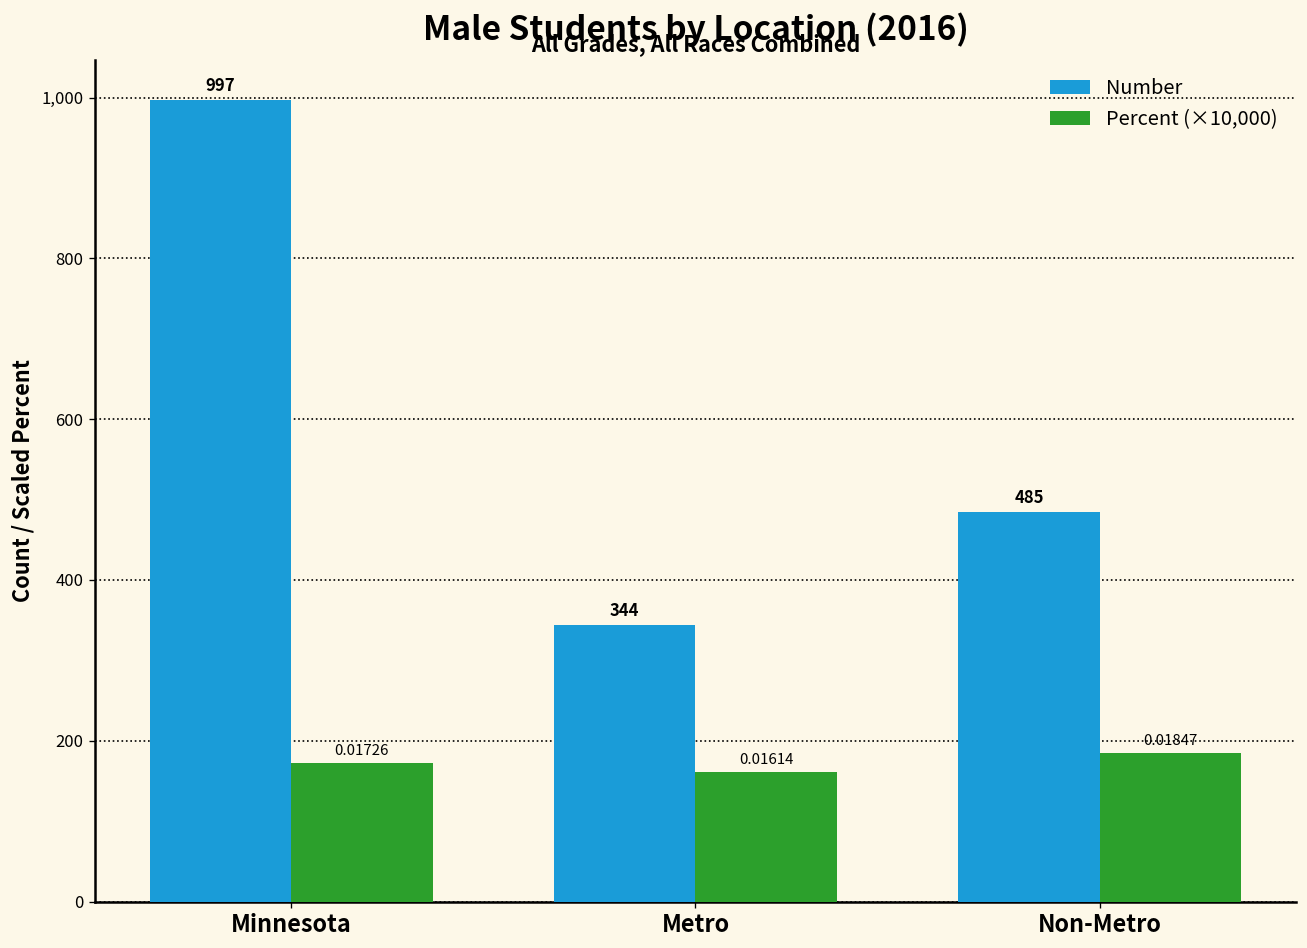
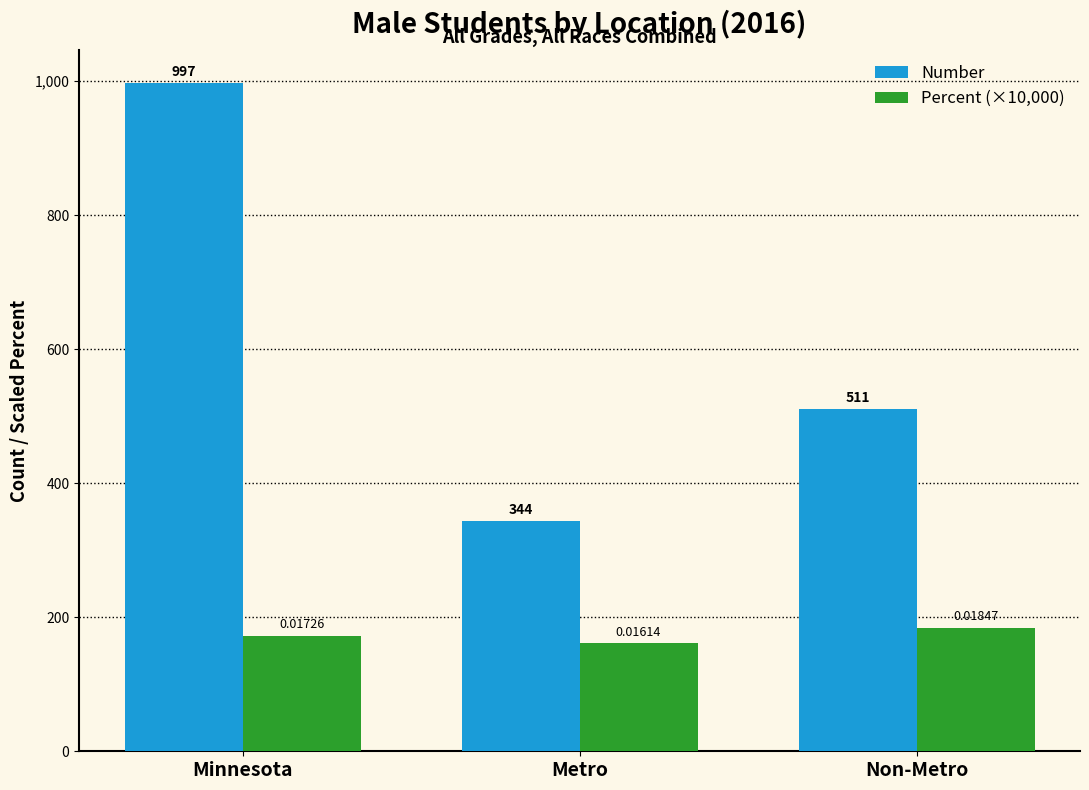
Number, Non-Metro: 485 -> 511
